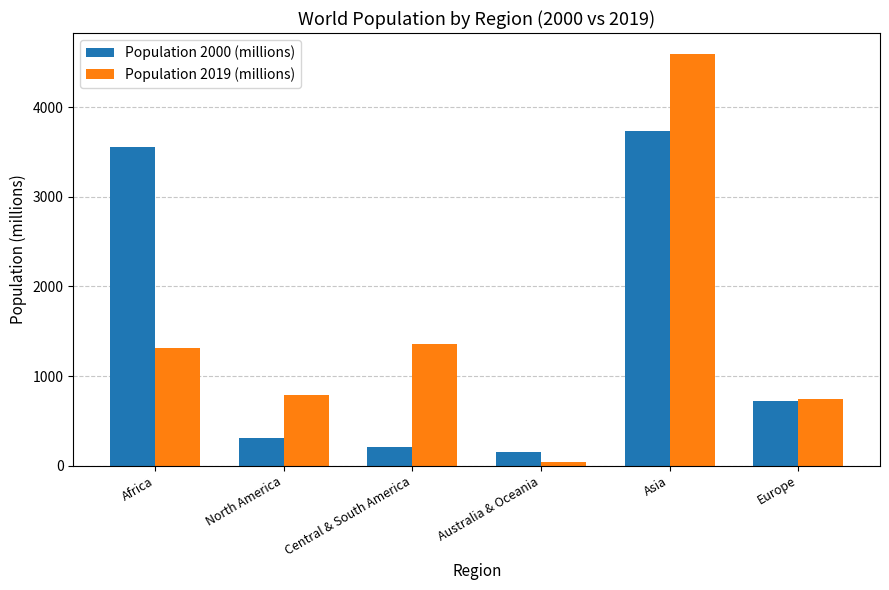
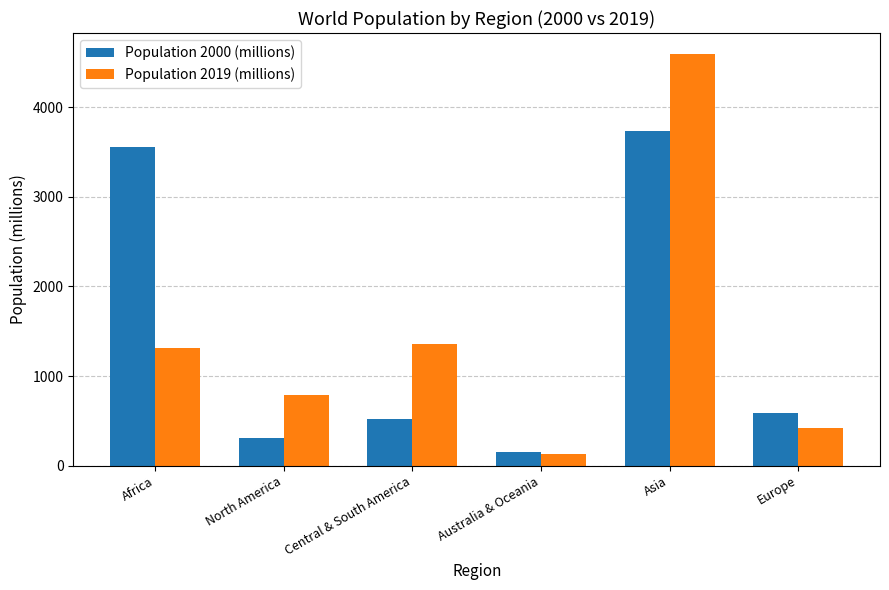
Population 2000 (millions), Central & South America: 200 -> 500
Population 2019 (millions), Australia & Oceania: 0 -> 100
Population 2000 (millions), Europe: 700 -> 600
Population 2019 (millions), Europe: 700 -> 400
